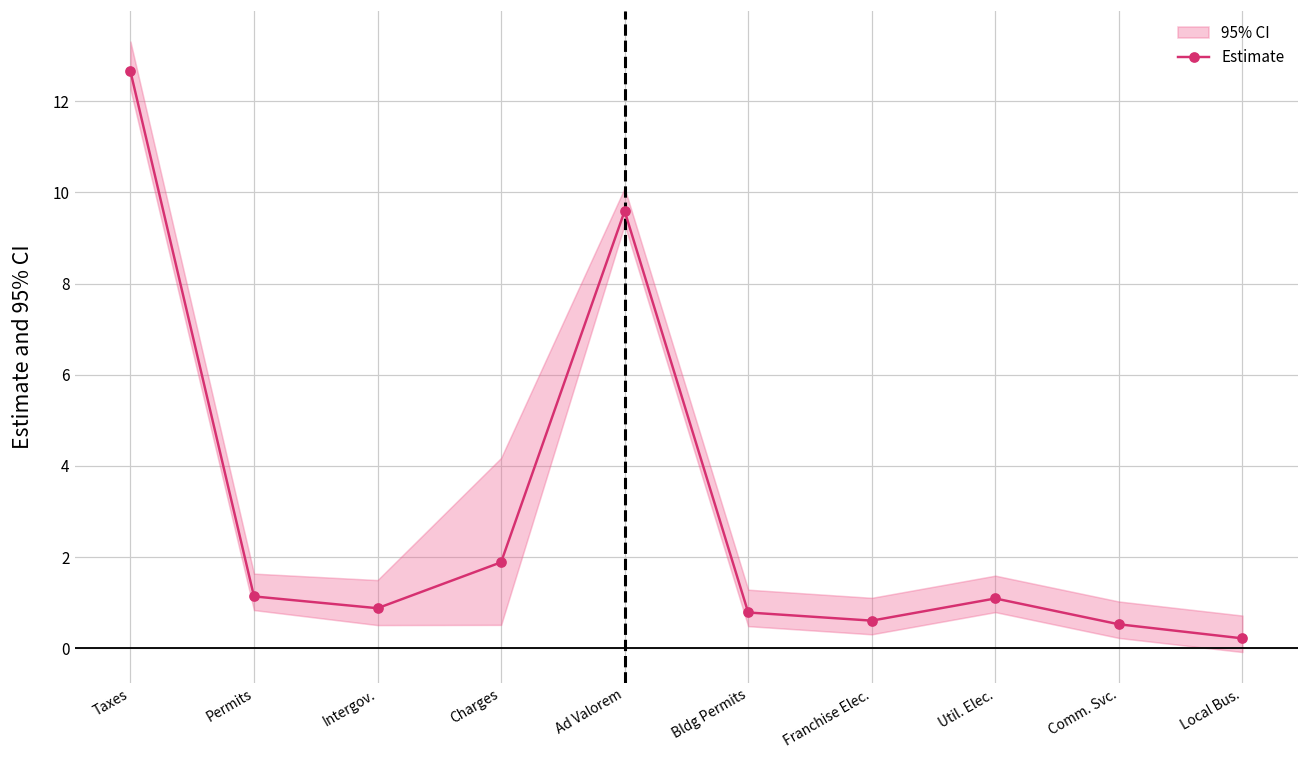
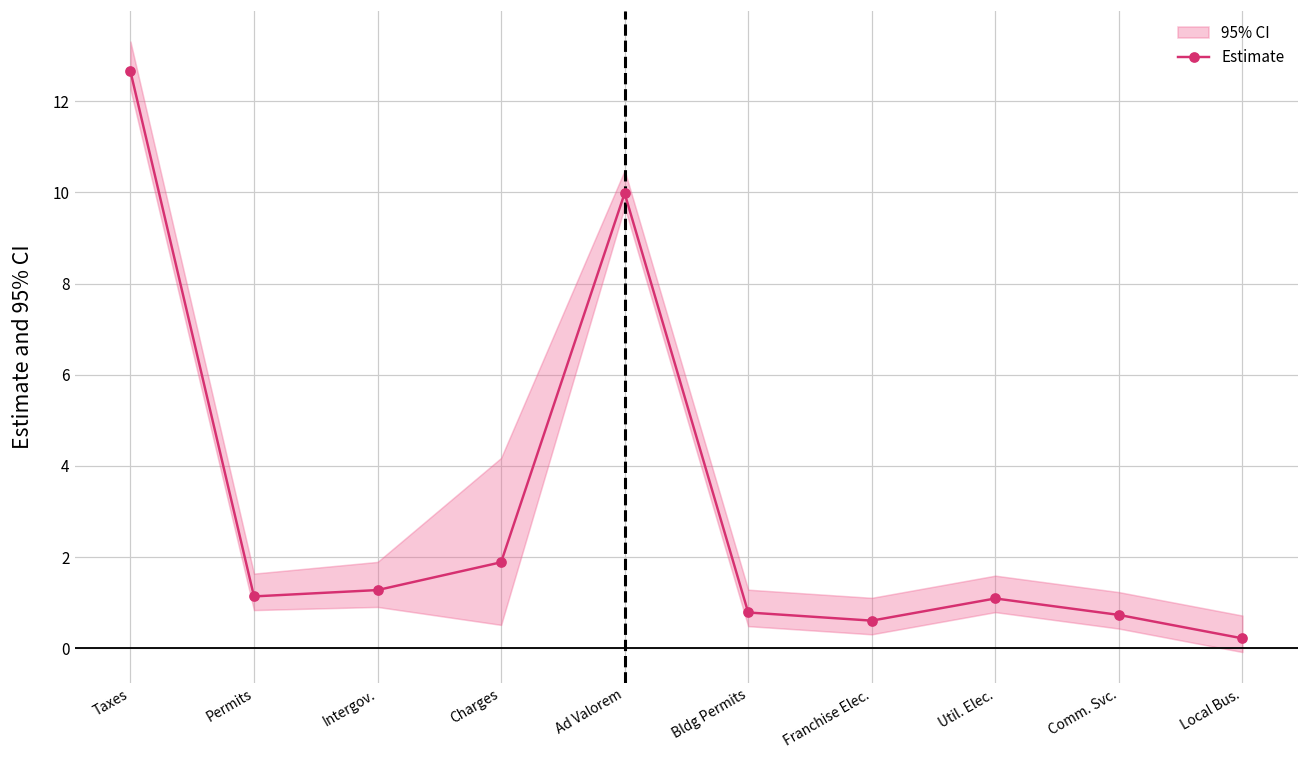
Estimate, Intergov.: 0.9 -> 1.3
Estimate, Ad Valorem: 9.6 -> 10.0
Estimate, Comm. Svc.: 0.5 -> 0.7
